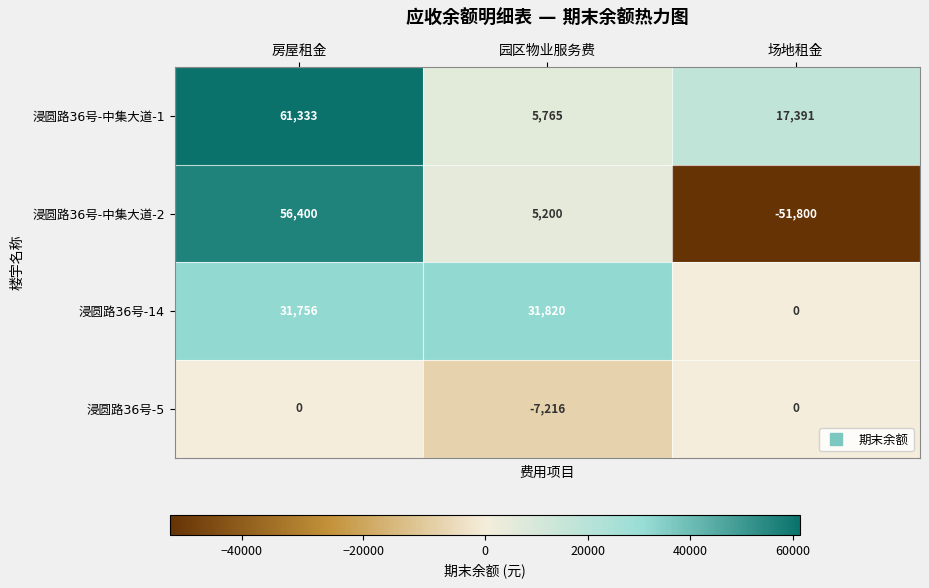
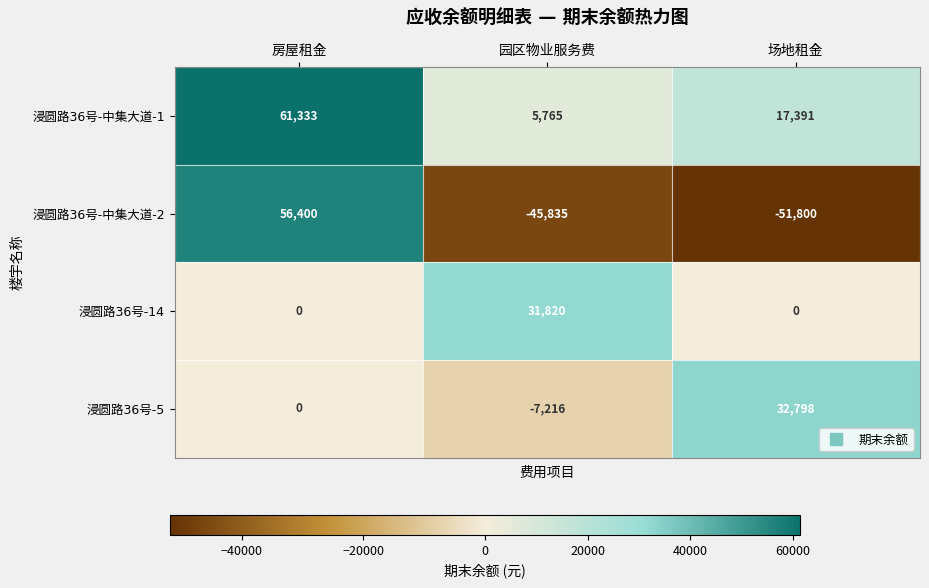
浸圆路36号-中集大道-2, 园区物业服务费: 5,200 -> -45,835
浸圆路36号-14, 房屋租金: 31,756 -> 0
浸圆路36号-5, 场地租金: 0 -> 32,798
